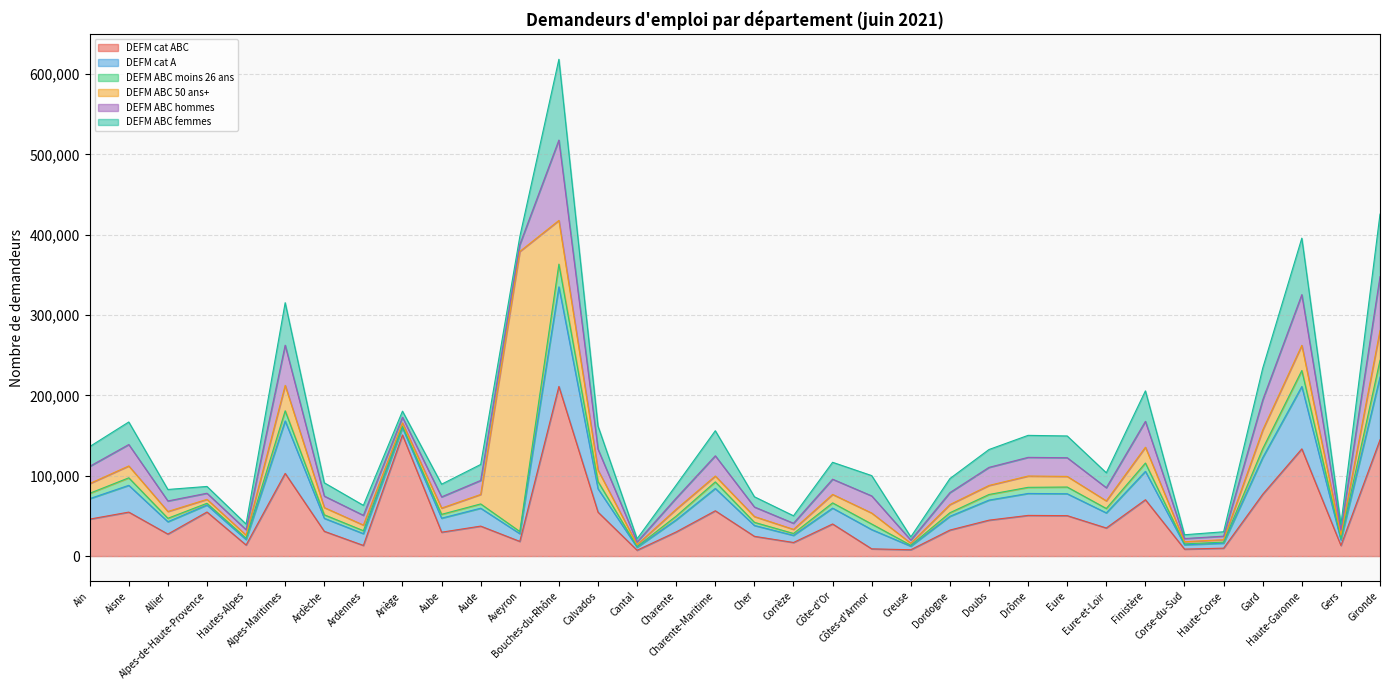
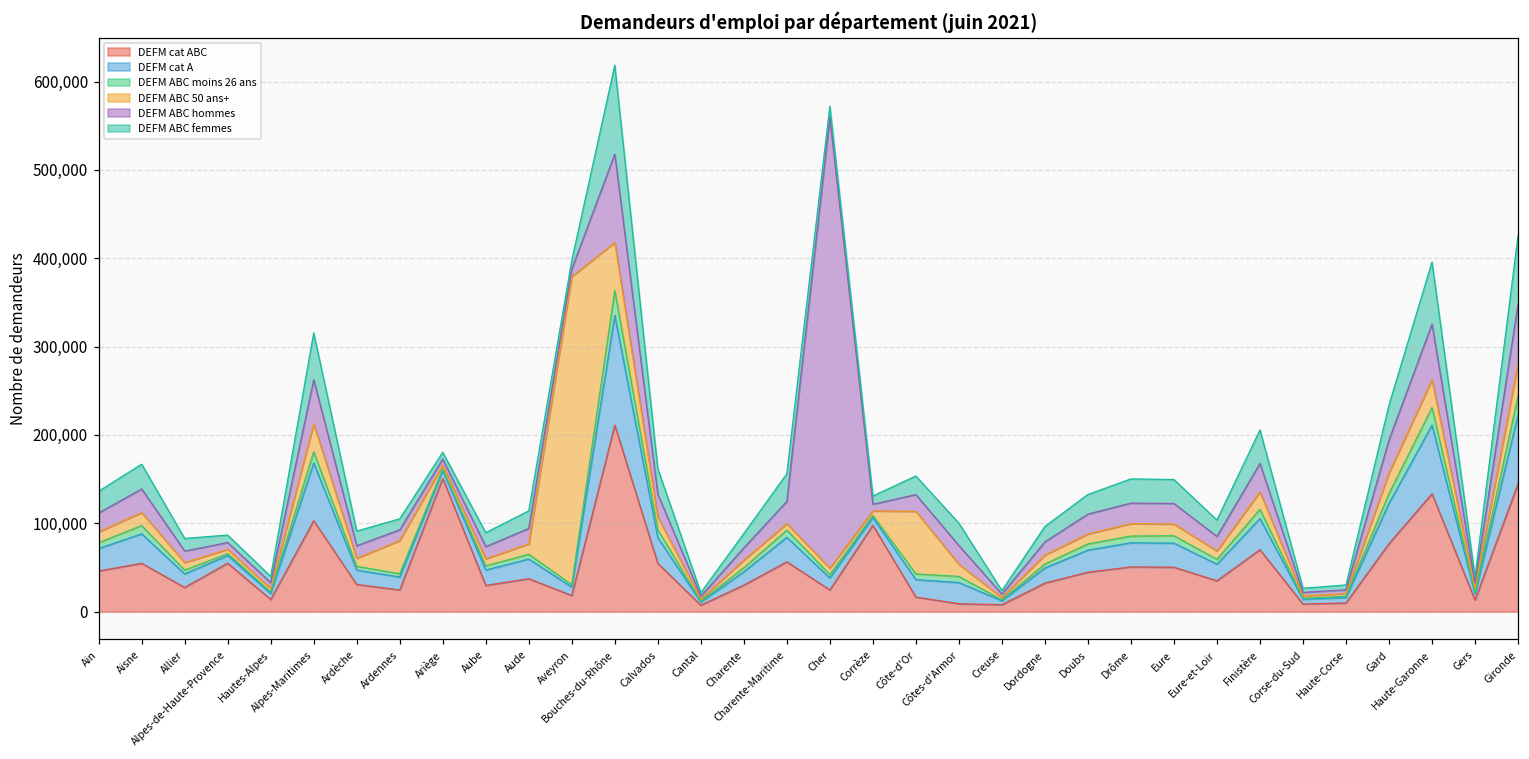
DEFM cat ABC, Ardennes: 10,000 -> 20,000
DEFM ABC 50 ans+, Ardennes: 10,000 -> 40,000
DEFM ABC hommes, Cher: 10,000 -> 510,000
DEFM cat ABC, Corrèze: 20,000 -> 100,000
DEFM cat ABC, Côte-d'Or: 40,000 -> 20,000
DEFM ABC 50 ans+, Côte-d'Or: 10,000 -> 70,000
